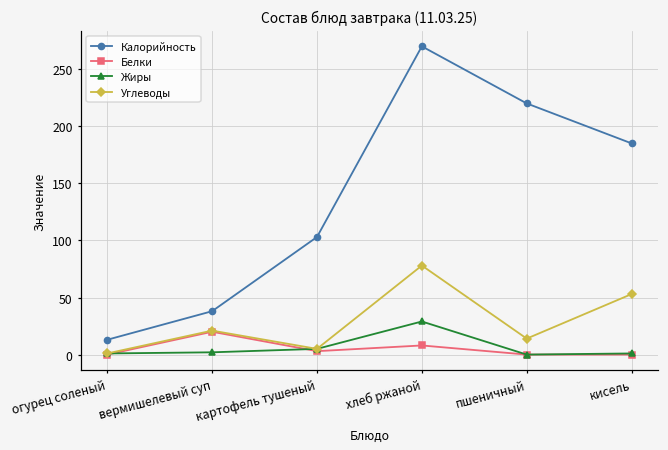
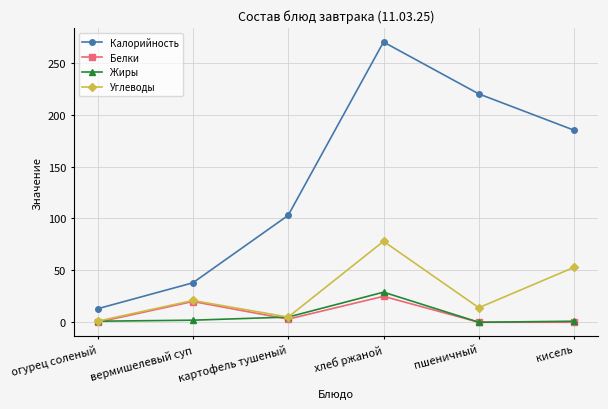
Белки, хлеб ржаной: 8 -> 25
